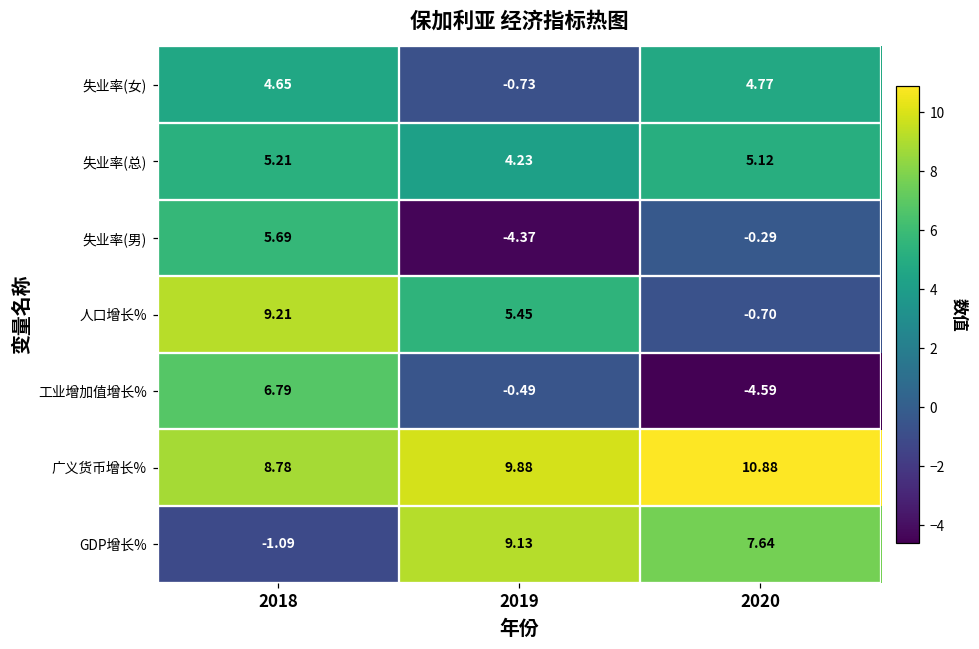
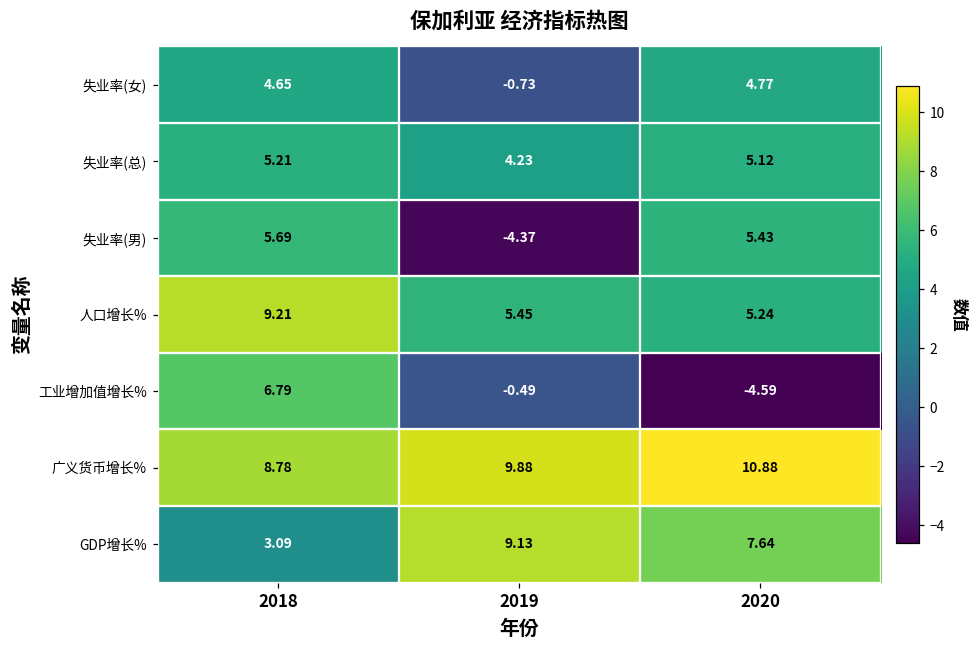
失业率(男), 2020: -0.29 -> 5.43
人口增长%, 2020: -0.70 -> 5.24
GDP增长%, 2018: -1.09 -> 3.09
